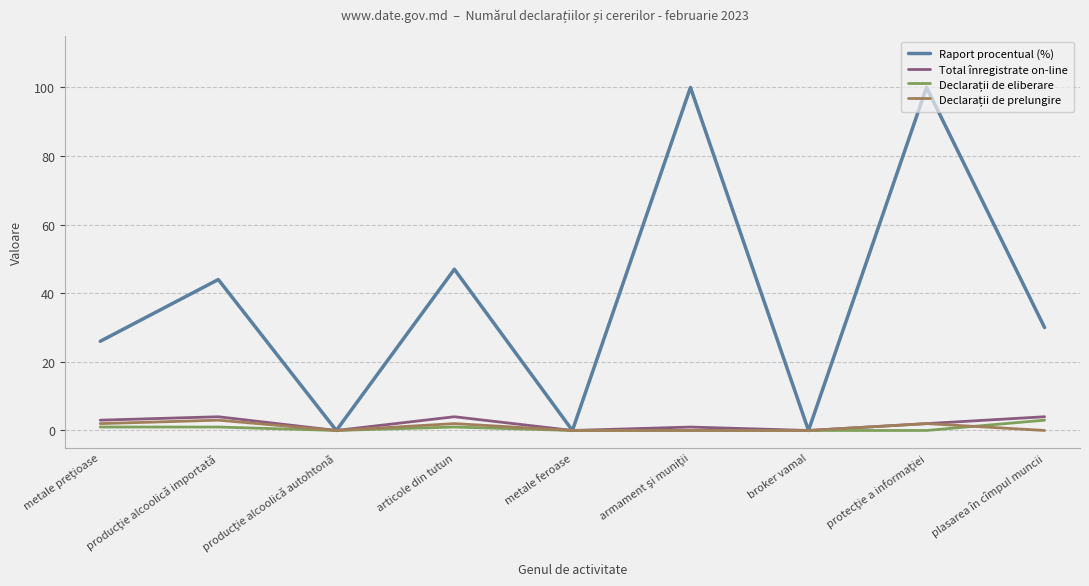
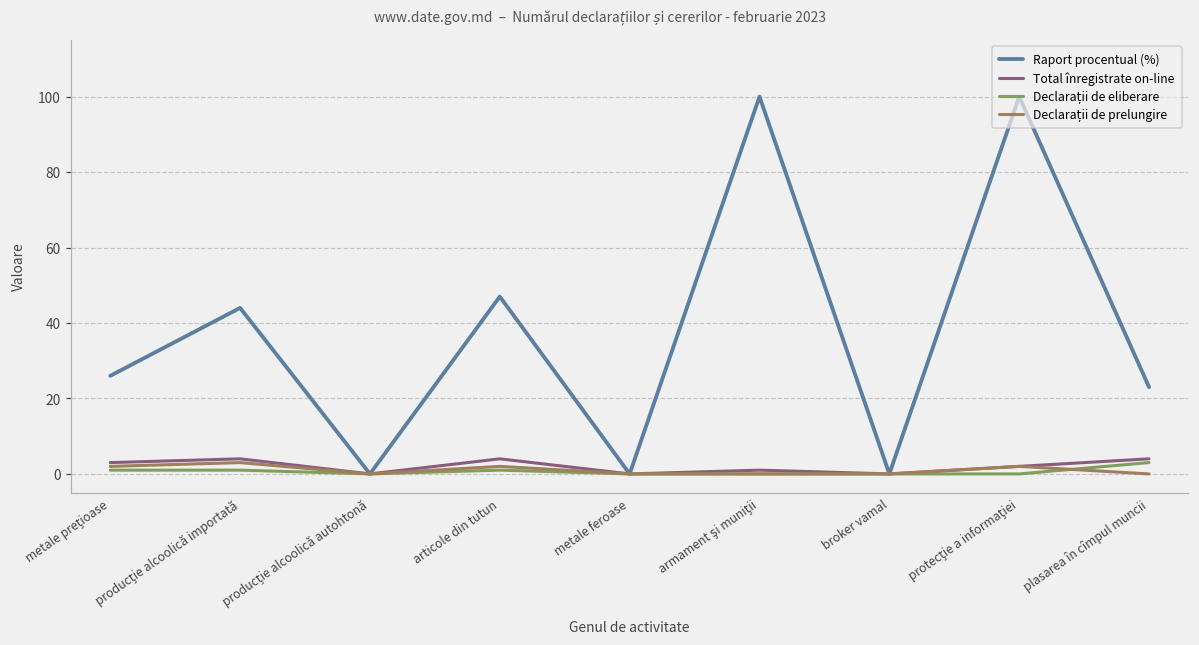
Raport procentual (%), plasarea în cîmpul muncii: 30 -> 23
